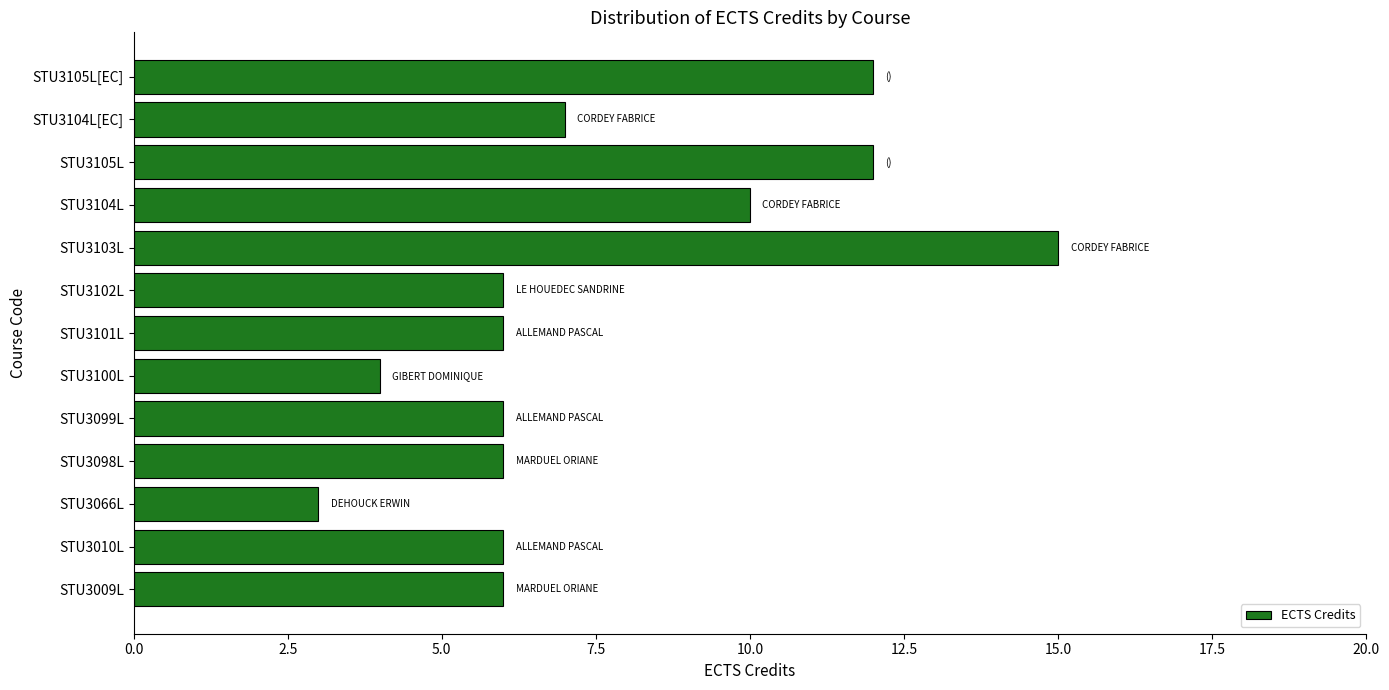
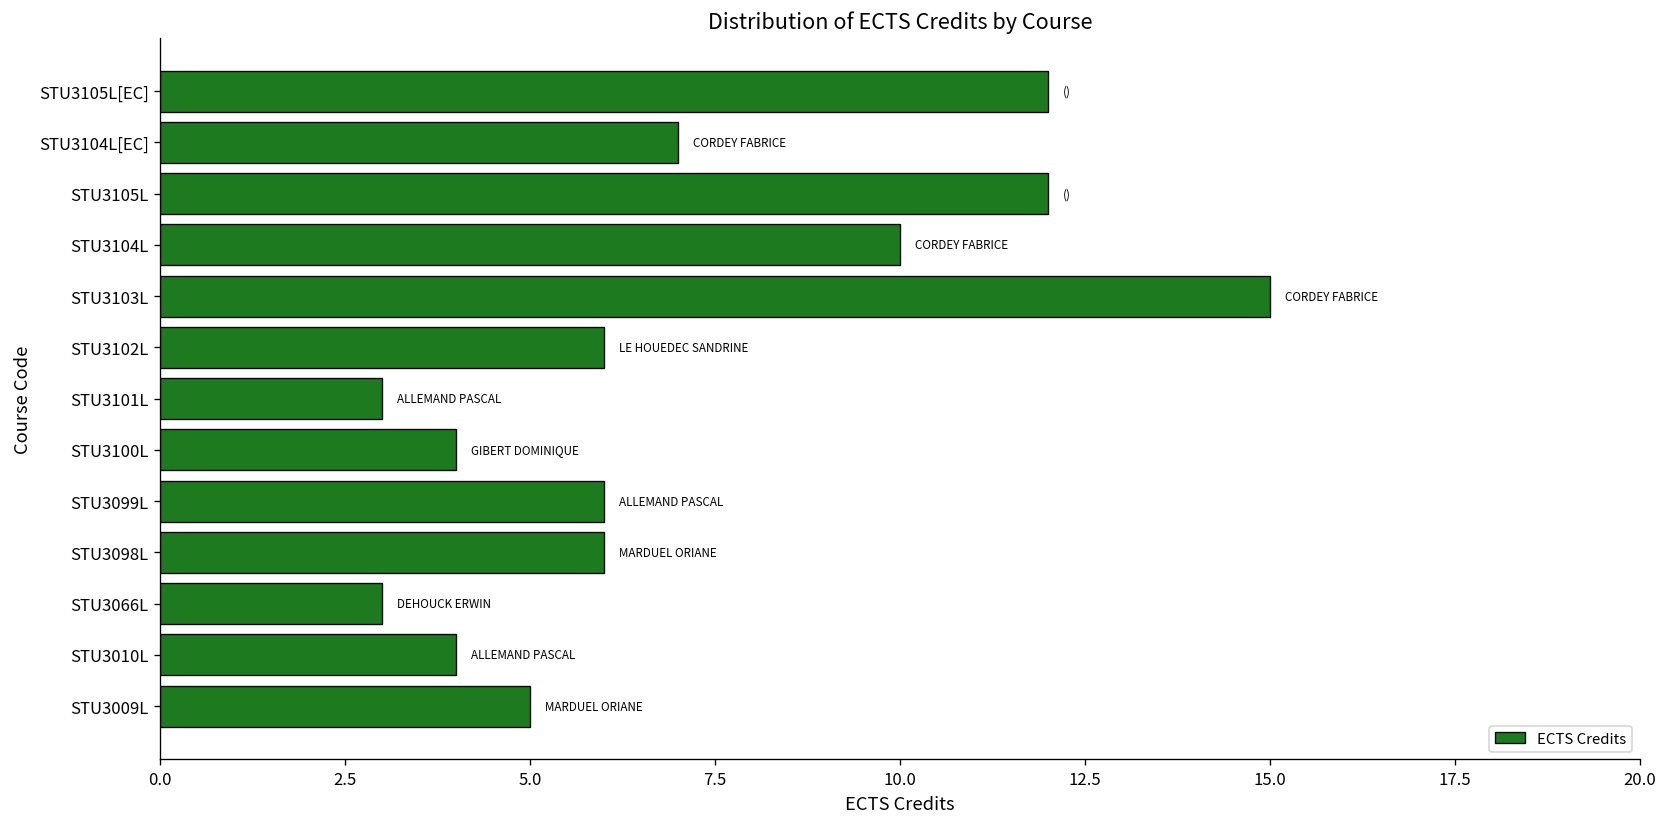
STU3101L: 6 -> 3
STU3010L: 6 -> 4
STU3009L: 6 -> 5
